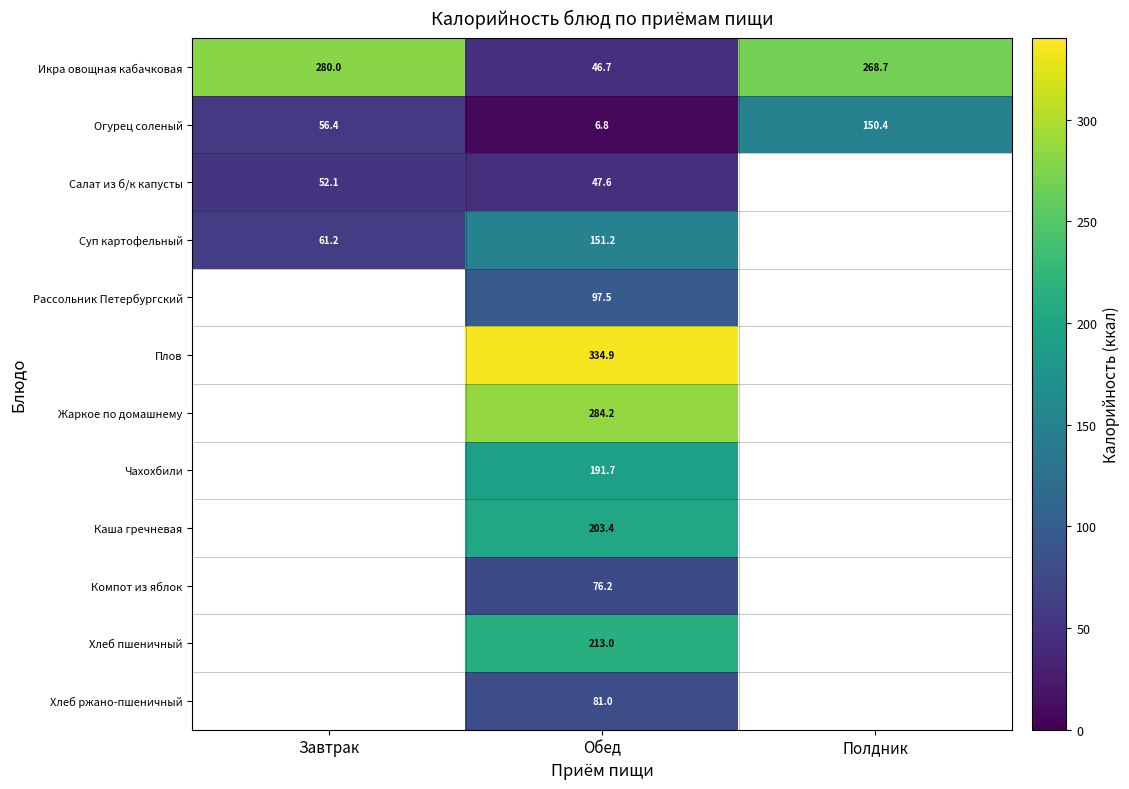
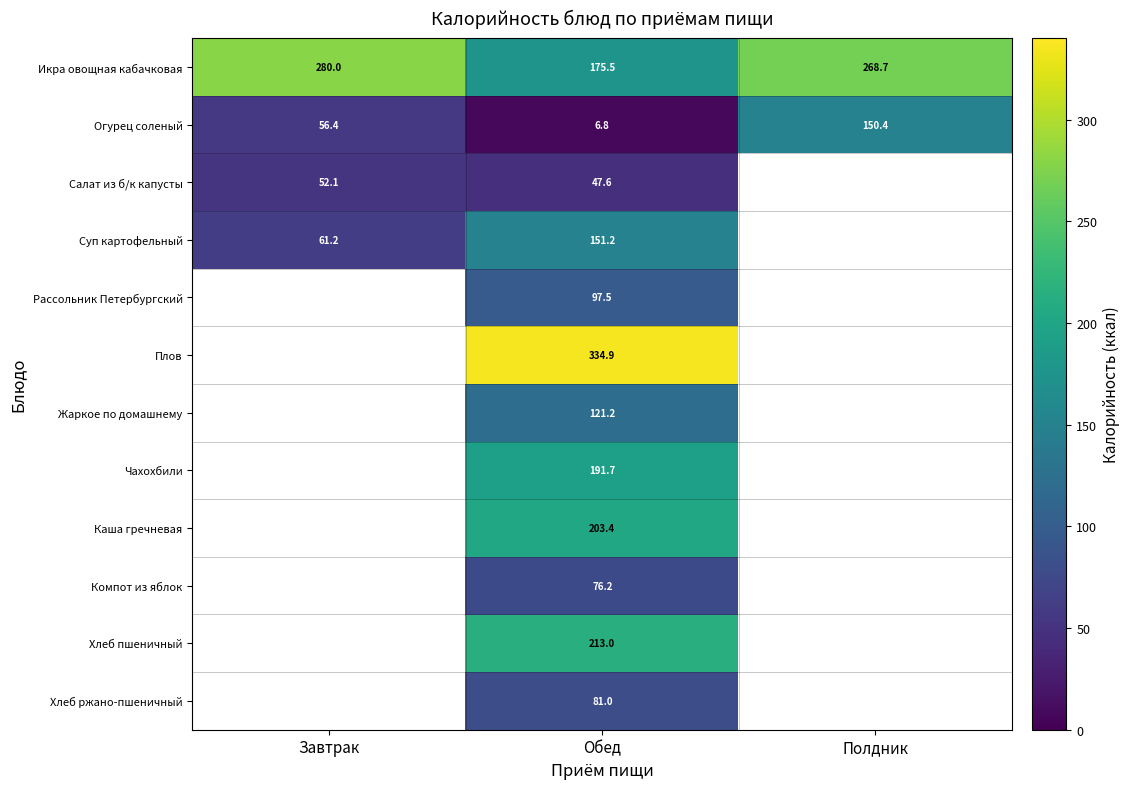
Икра овощная кабачковая, Обед: 46.7 -> 175.5
Жаркое по домашнему, Обед: 284.2 -> 121.2
